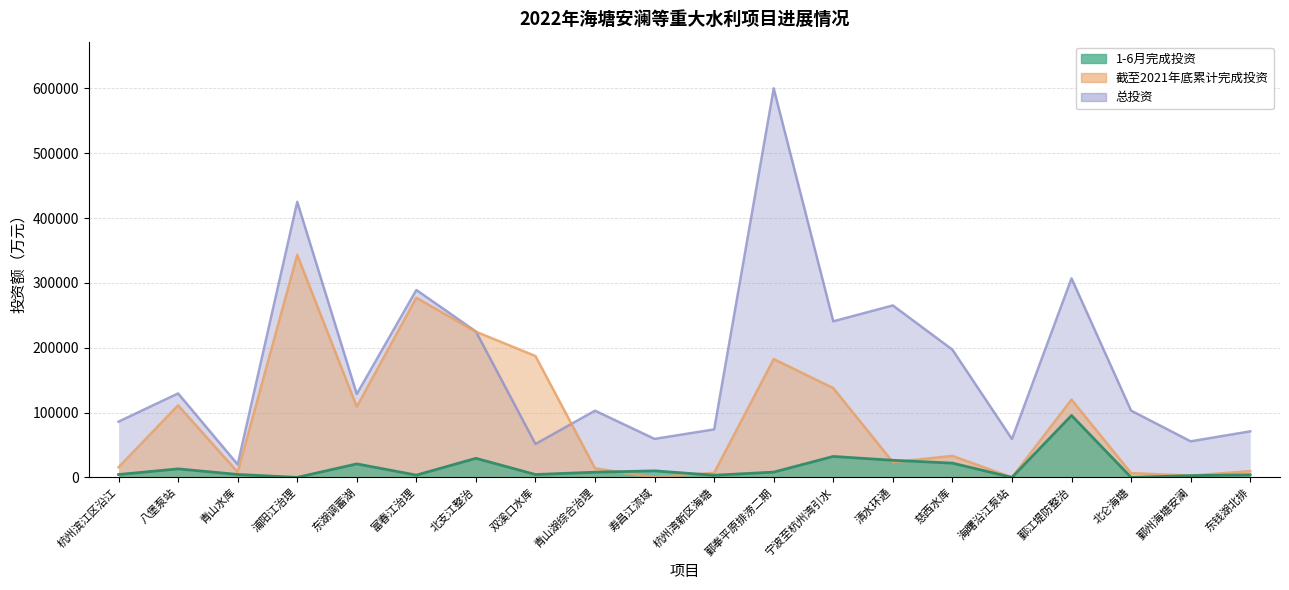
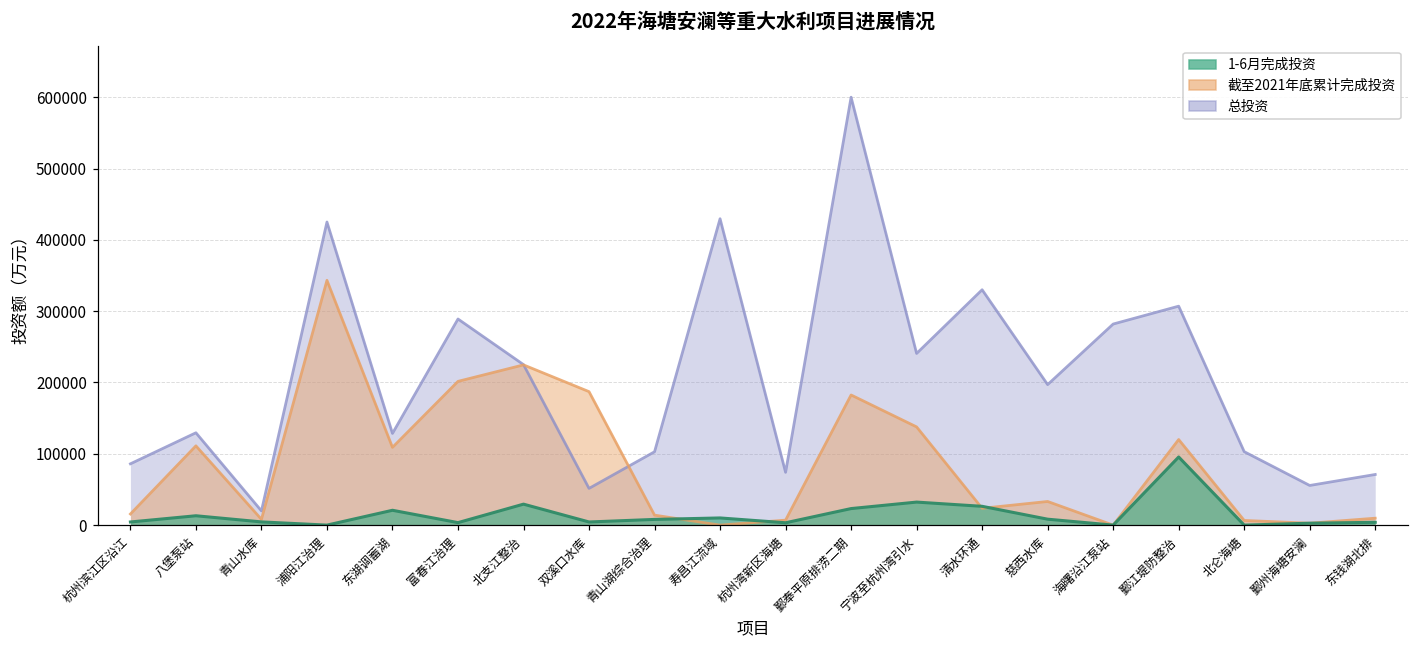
截至2021年底累计完成投资, 富春江治理: 280000 -> 200000
总投资, 寿昌江流域: 60000 -> 430000
1-6月完成投资, 鄞奉平原排涝二期: 10000 -> 20000
总投资, 清水环通: 270000 -> 330000
1-6月完成投资, 慈西水库: 20000 -> 10000
总投资, 海曙沿江泵站: 60000 -> 280000
